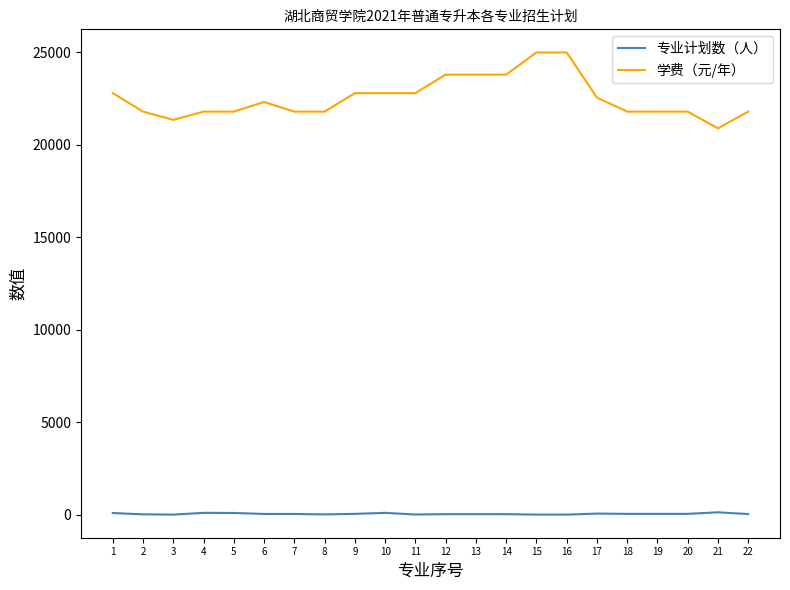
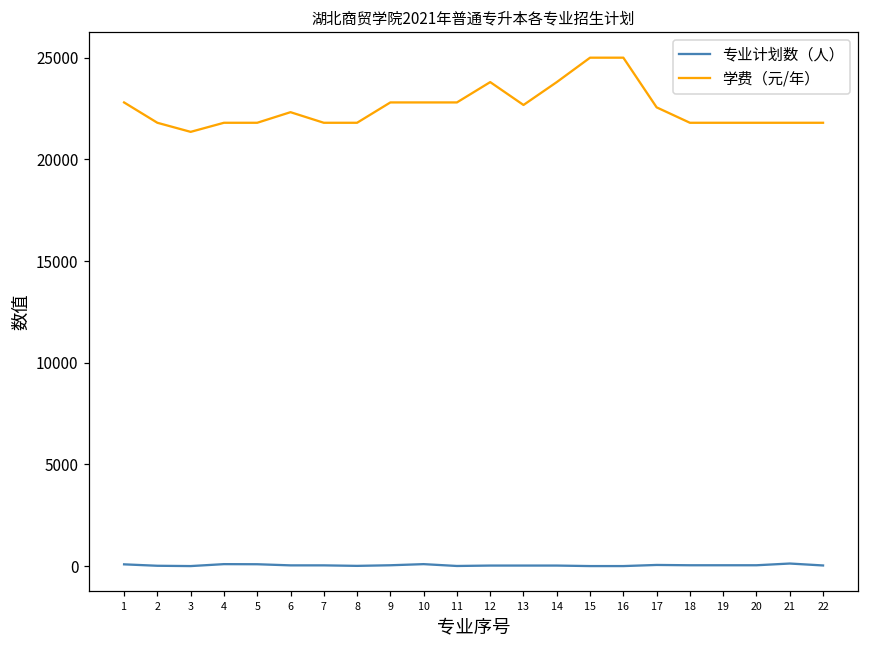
学费（元/年）, 13: 23800 -> 22700
学费（元/年）, 21: 20900 -> 21800
